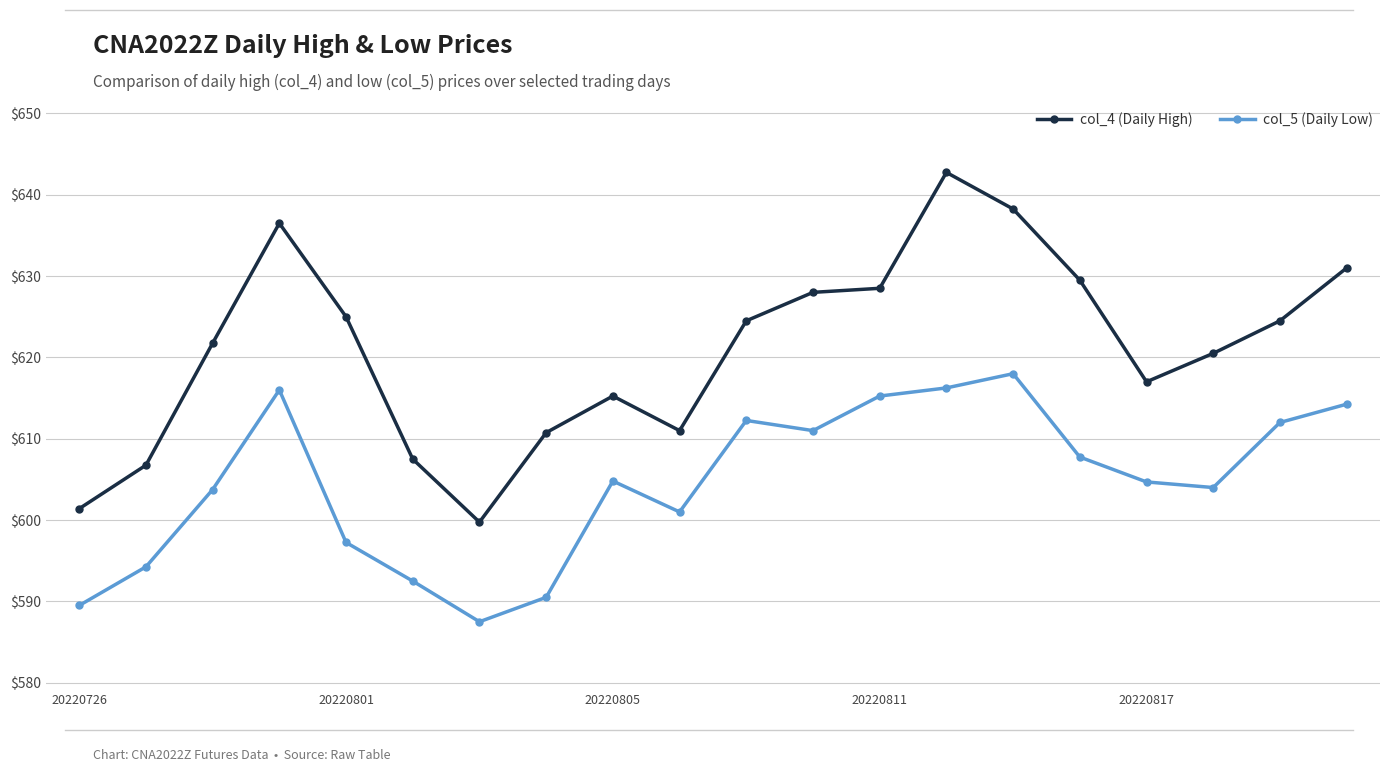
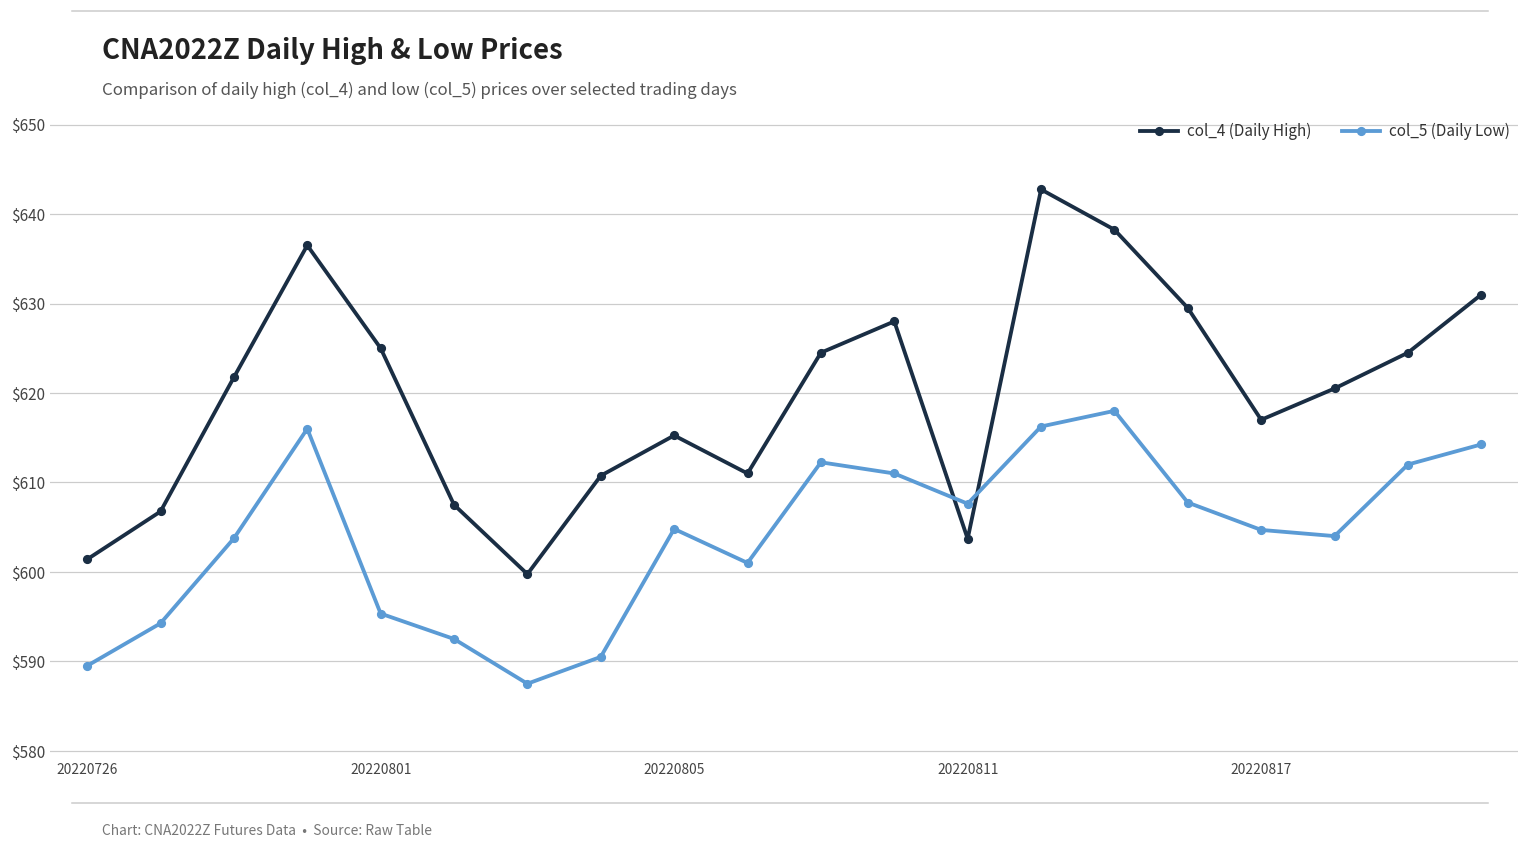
col_5 (Daily Low), 20220801: $597 -> $595
col_4 (Daily High), 20220811: $629 -> $604
col_5 (Daily Low), 20220811: $615 -> $608
